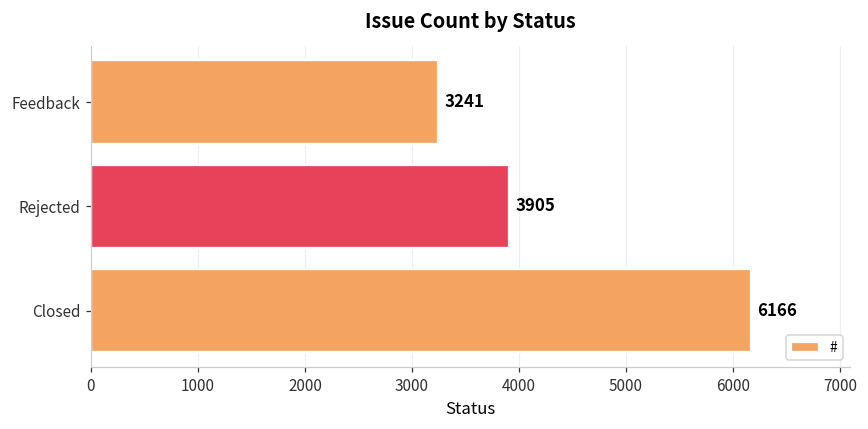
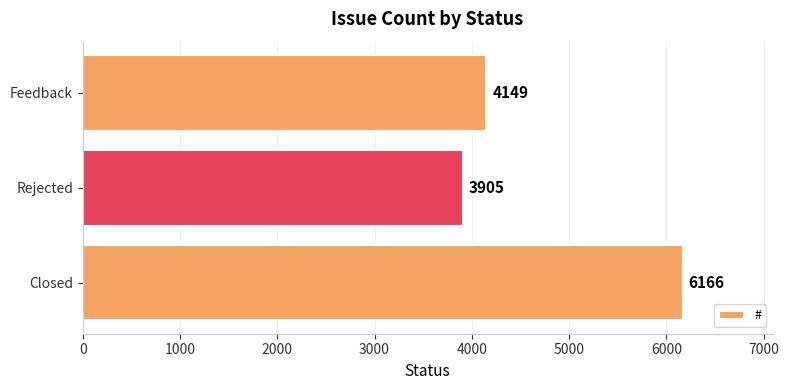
Feedback: 3241 -> 4149
